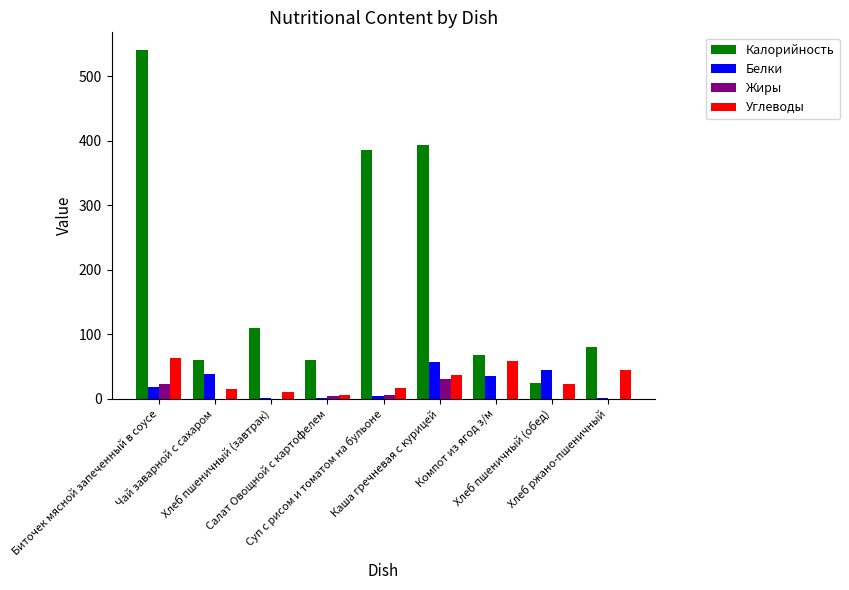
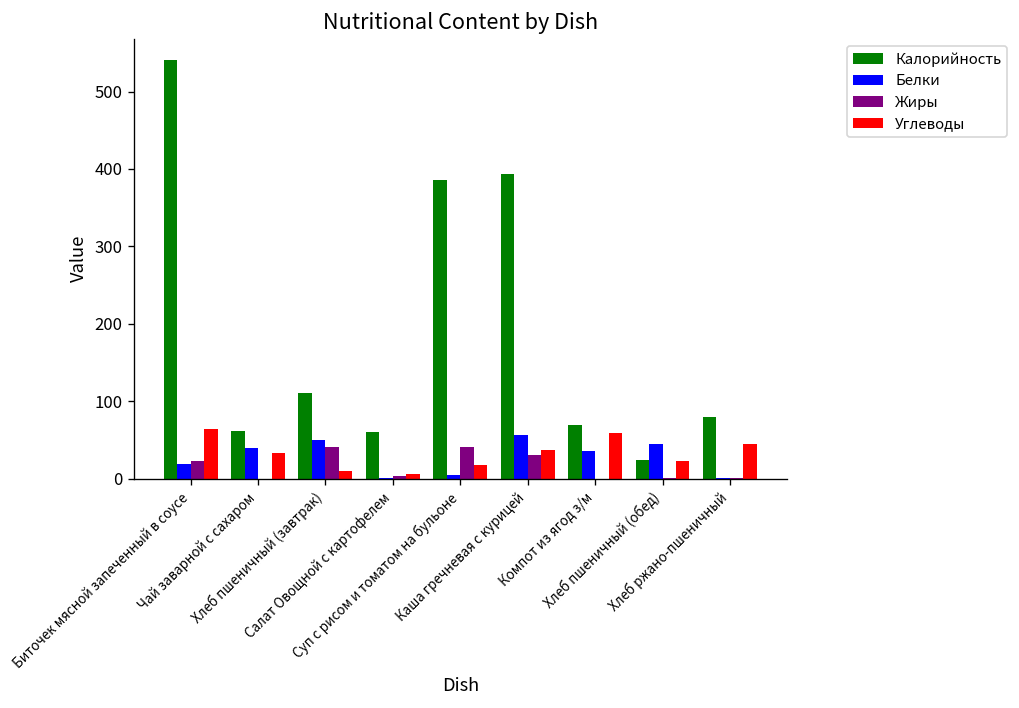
Углеводы, Чай заварной с сахаром: 20 -> 30
Белки, Хлеб пшеничный (завтрак): 0 -> 50
Жиры, Хлеб пшеничный (завтрак): 0 -> 40
Жиры, Суп с рисом и томатом на бульоне: 10 -> 40
